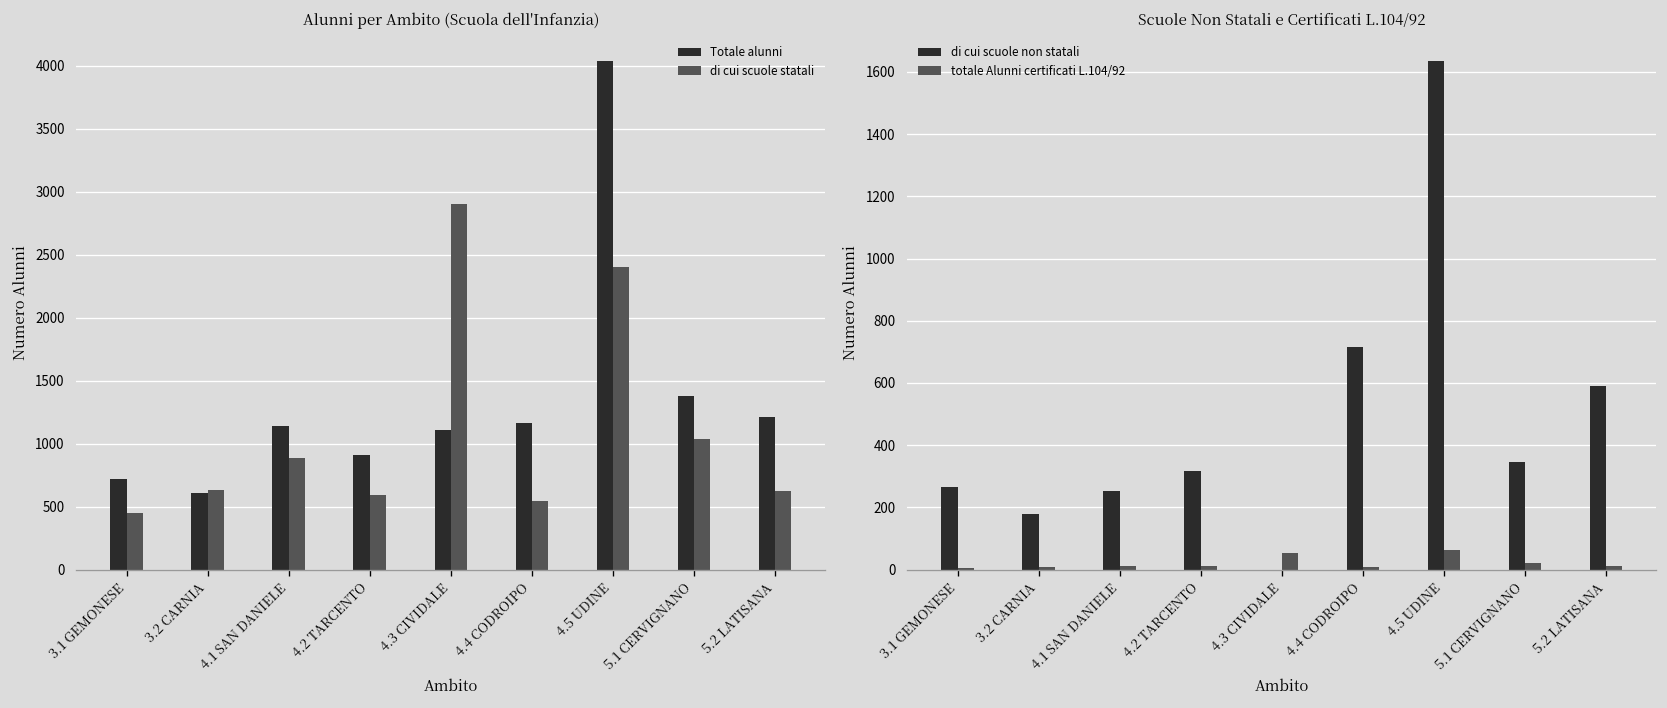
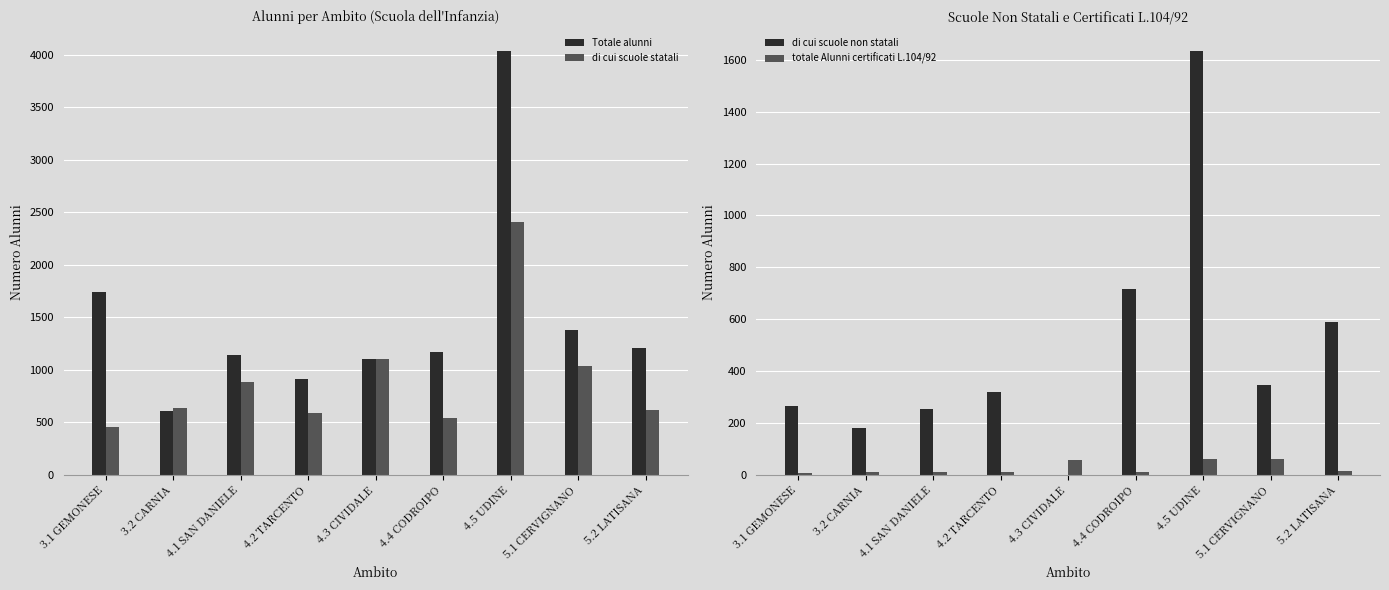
Alunni per Ambito (Scuola dell'Infanzia), Totale alunni, 3.1 GEMONESE: 720 -> 1740
Alunni per Ambito (Scuola dell'Infanzia), di cui scuole statali, 4.3 CIVIDALE: 2900 -> 1110
Scuole Non Statali e Certificati L.104/92, totale Alunni certificati L.104/92, 5.1 CERVIGNANO: 20 -> 60
